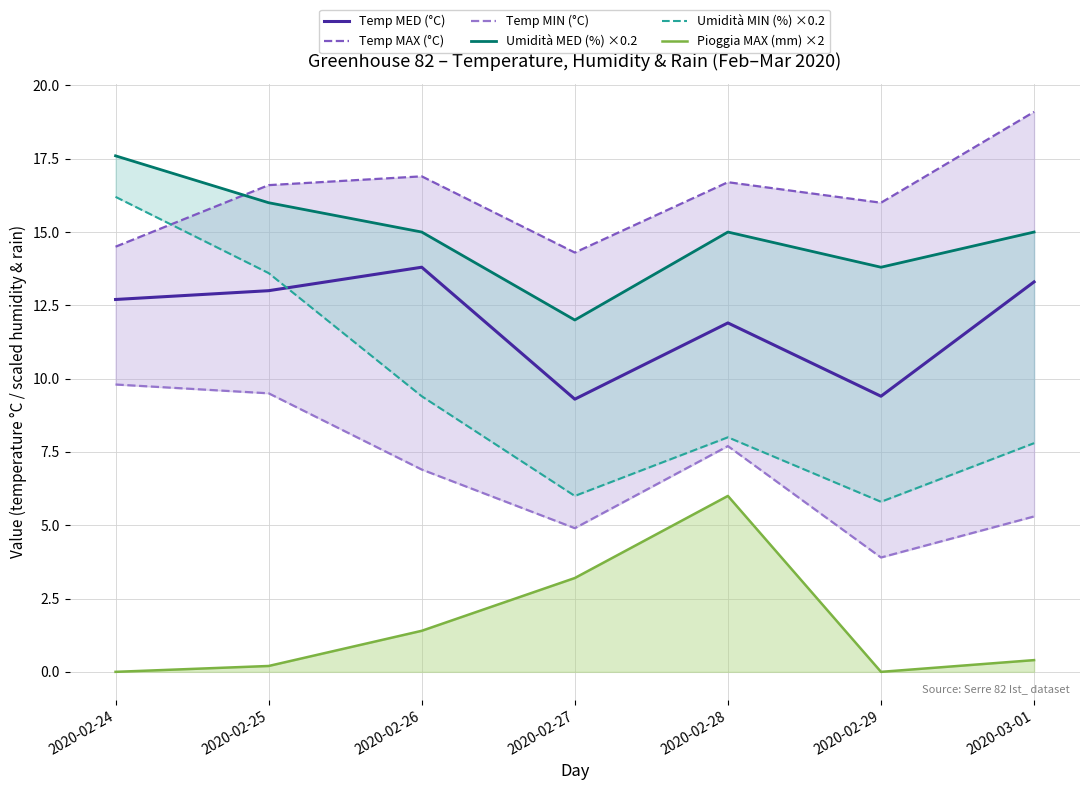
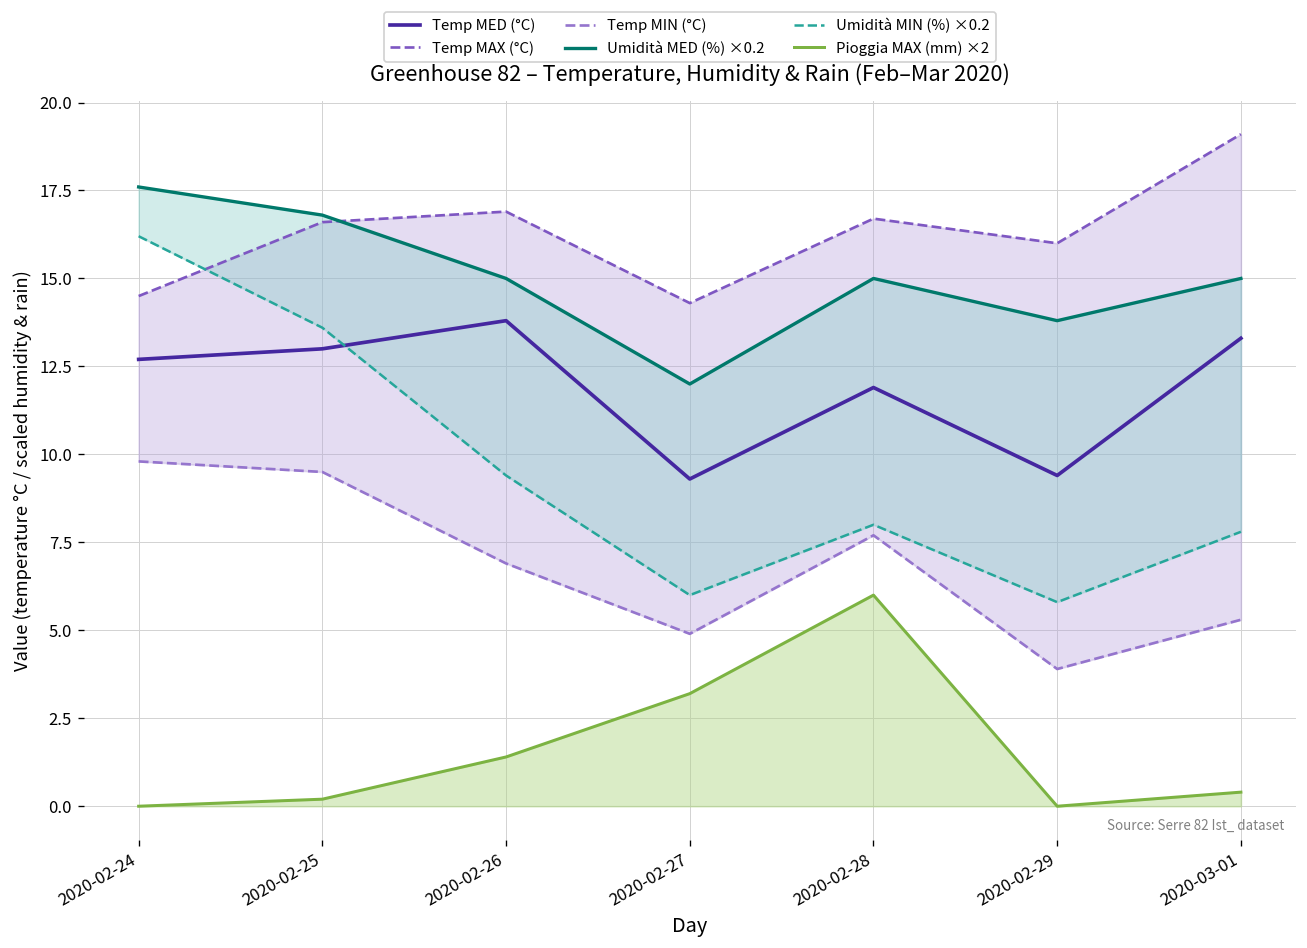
Umidità MED (%) ×0.2, 2020-02-25: 16.0 -> 16.8
